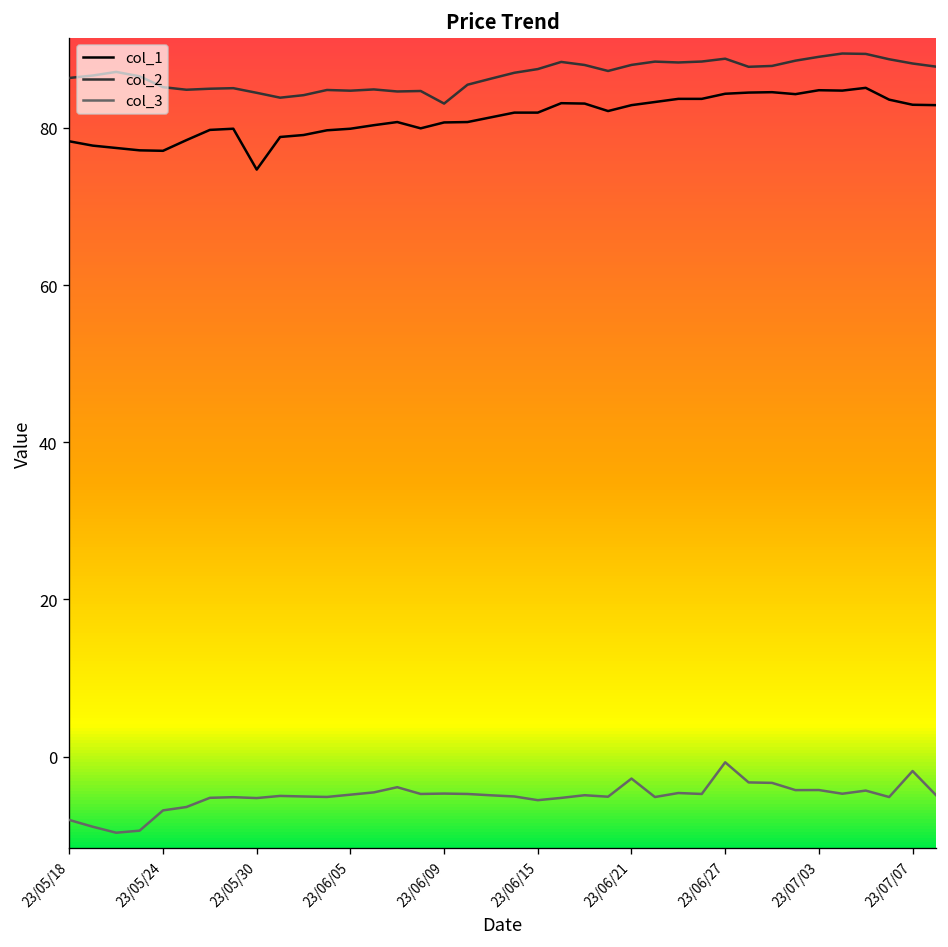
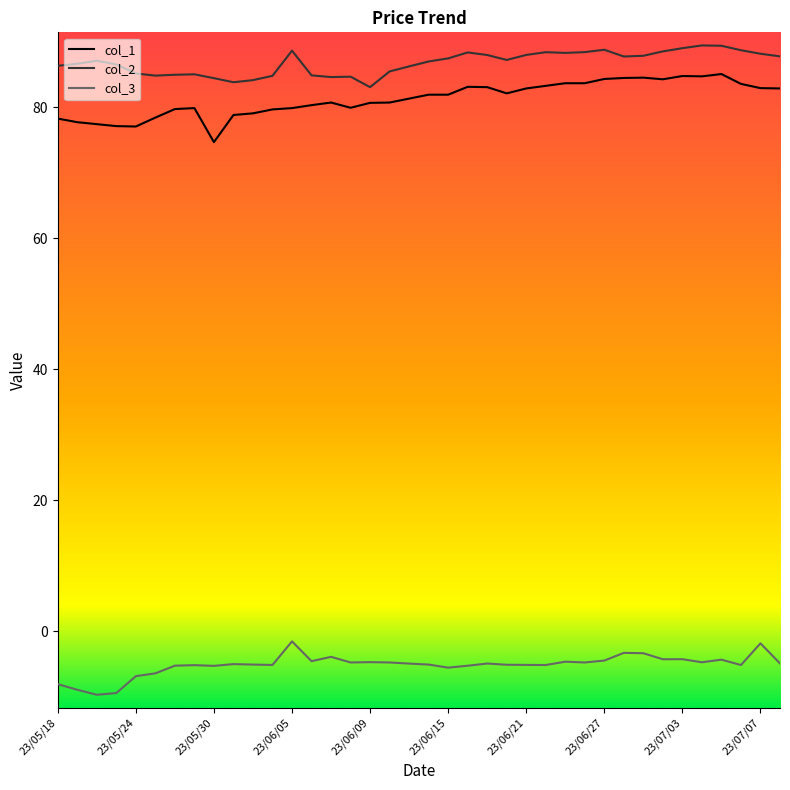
col_2, 23/06/05: 85 -> 89
col_3, 23/06/05: -5 -> -2
col_3, 23/06/21: -3 -> -5
col_3, 23/06/27: -1 -> -4
